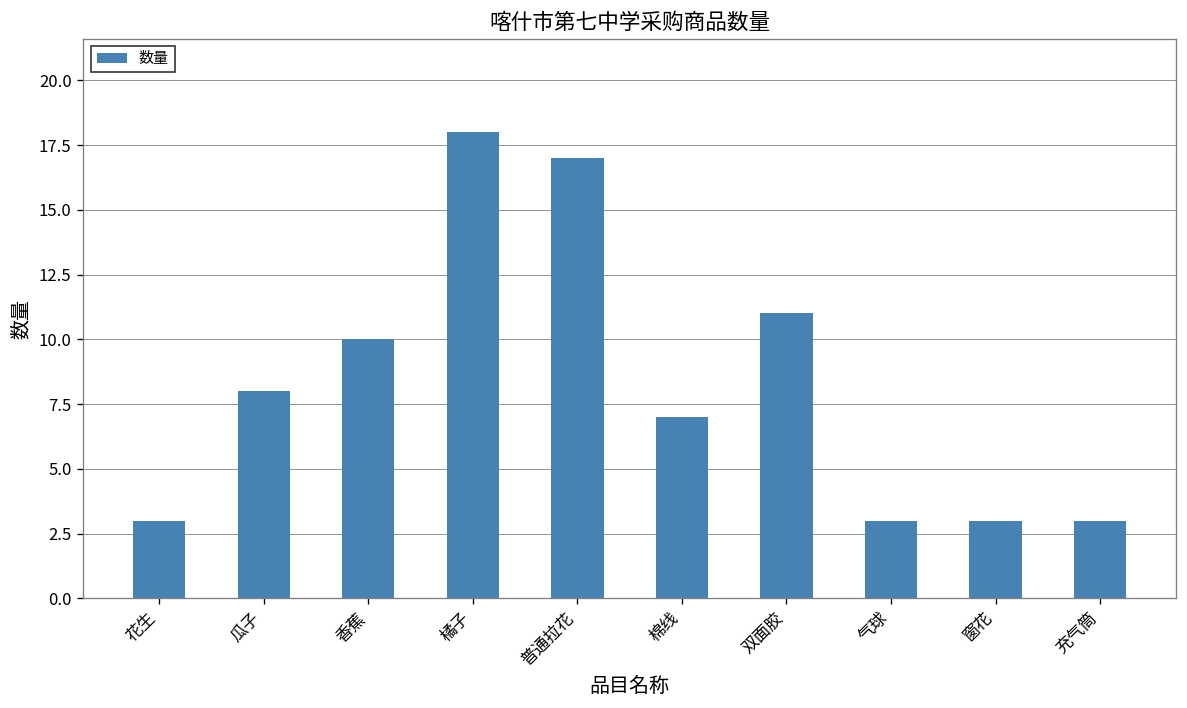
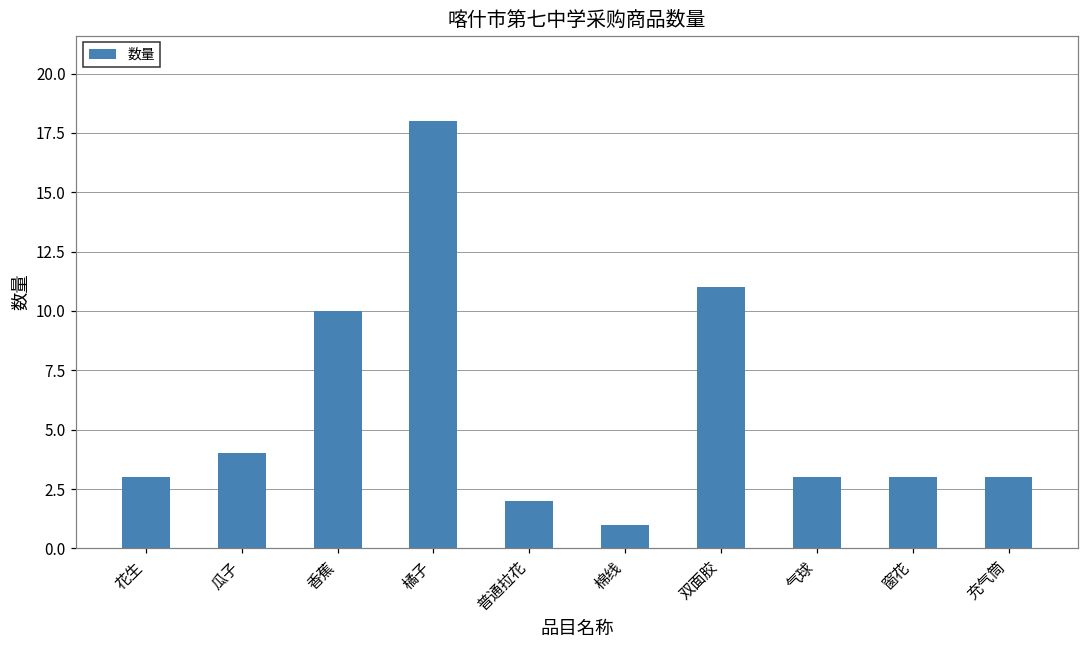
瓜子: 8 -> 4
普通拉花: 17 -> 2
棉线: 7 -> 1
